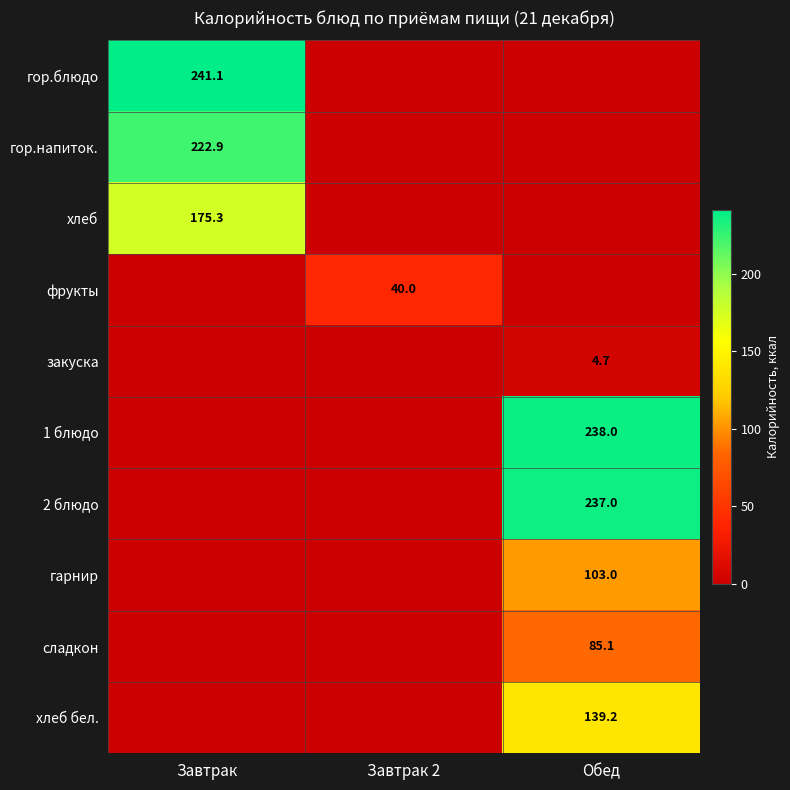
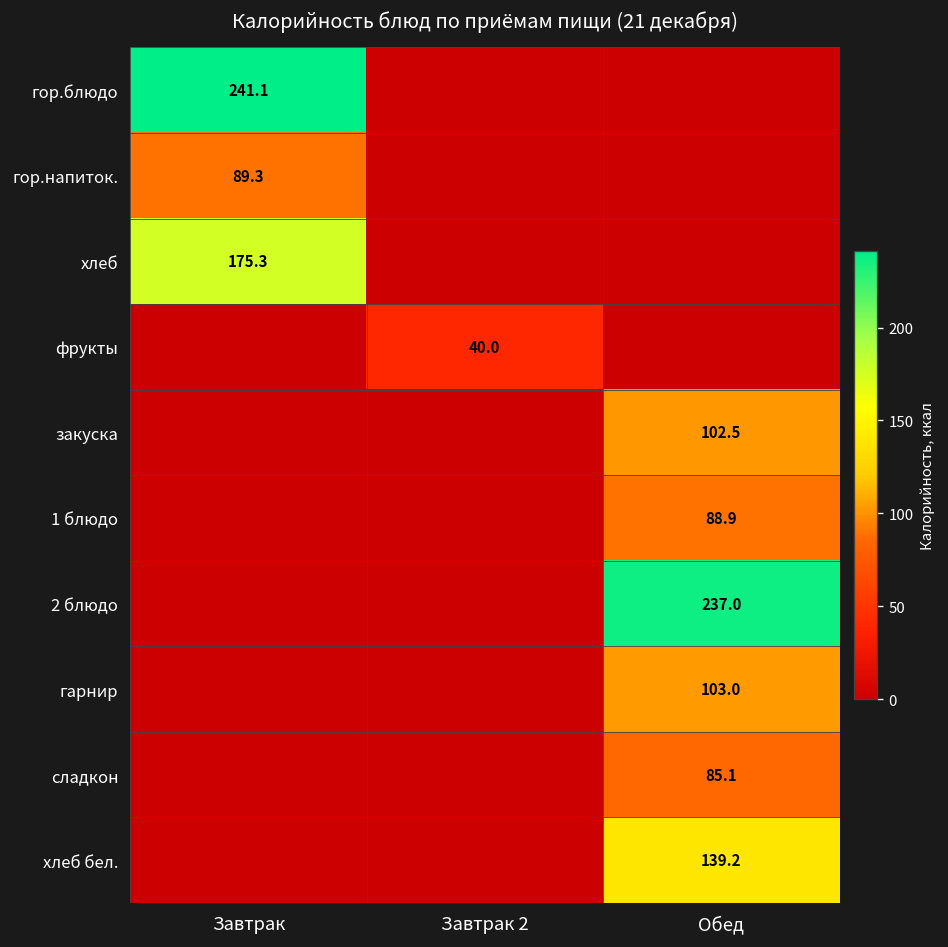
гор.напиток., Завтрак: 222.9 -> 89.3
закуска, Обед: 4.7 -> 102.5
1 блюдо, Обед: 238.0 -> 88.9
